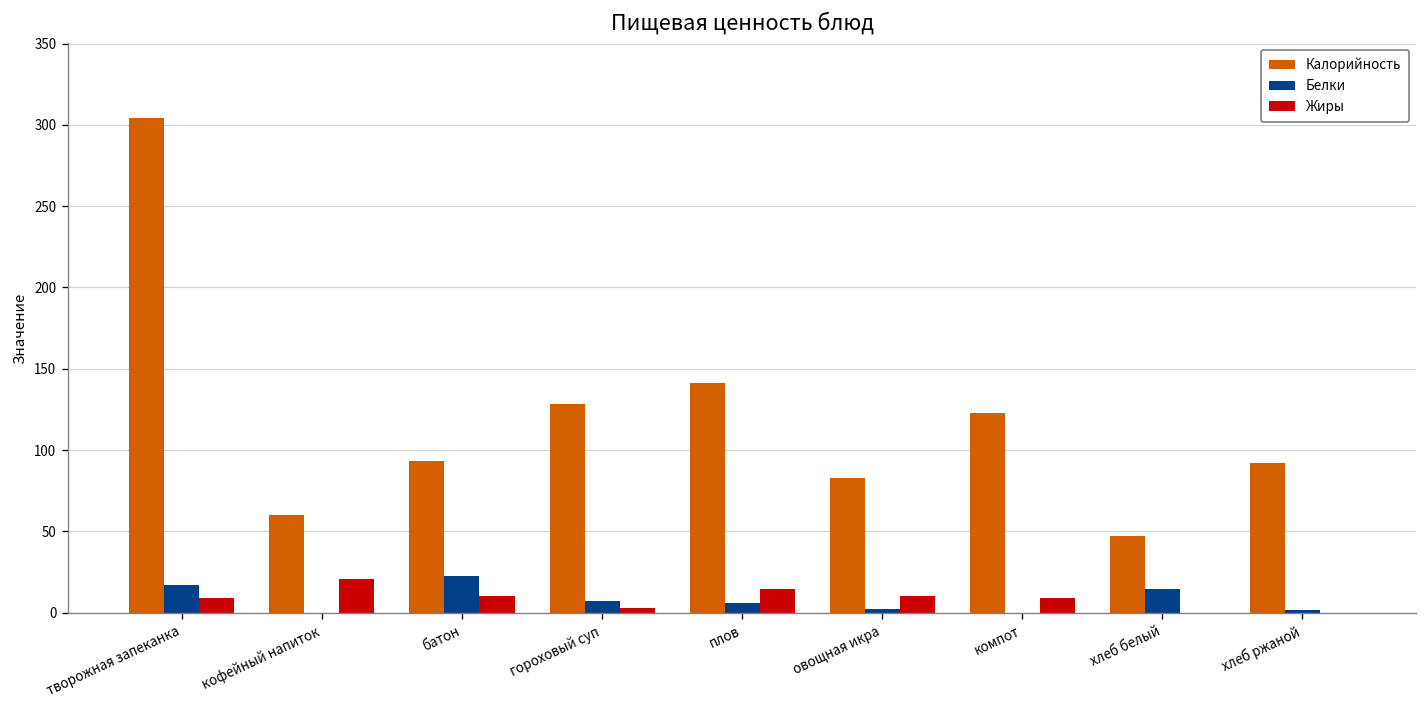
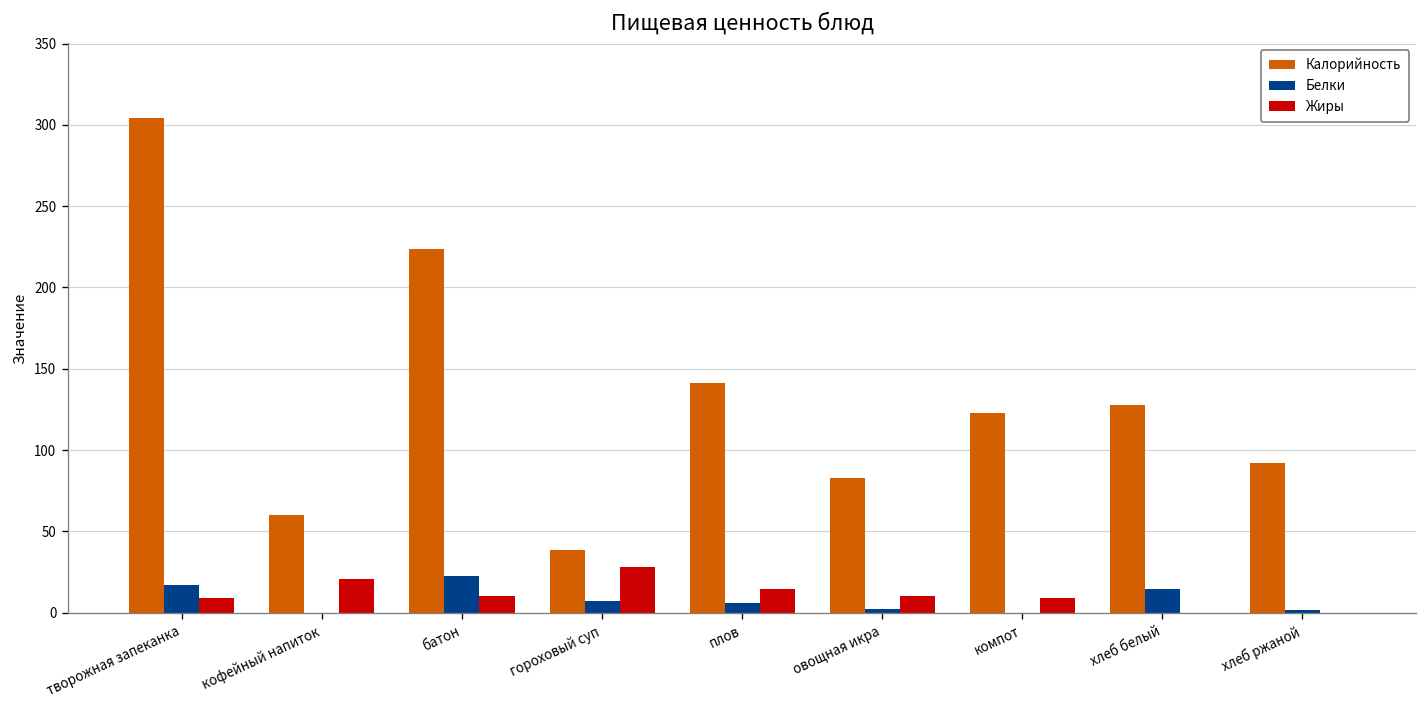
Калорийность, батон: 94 -> 223
Калорийность, гороховый суп: 128 -> 39
Жиры, гороховый суп: 3 -> 28
Калорийность, хлеб белый: 47 -> 128
